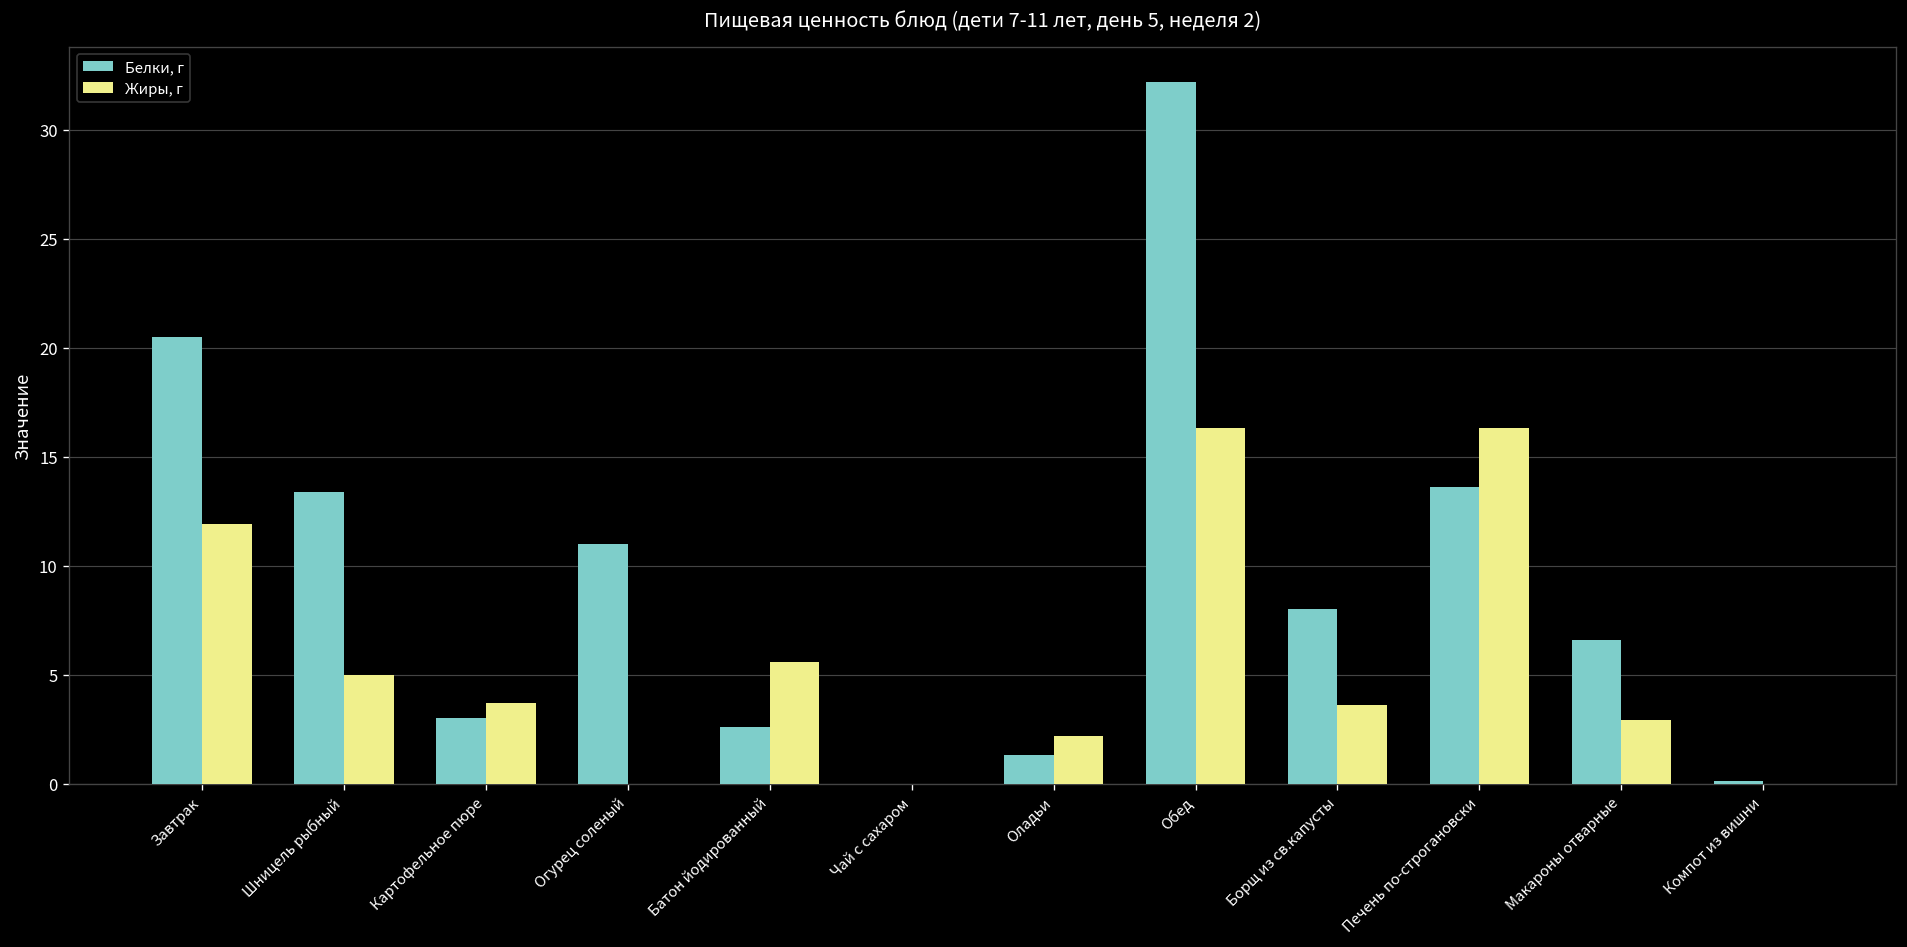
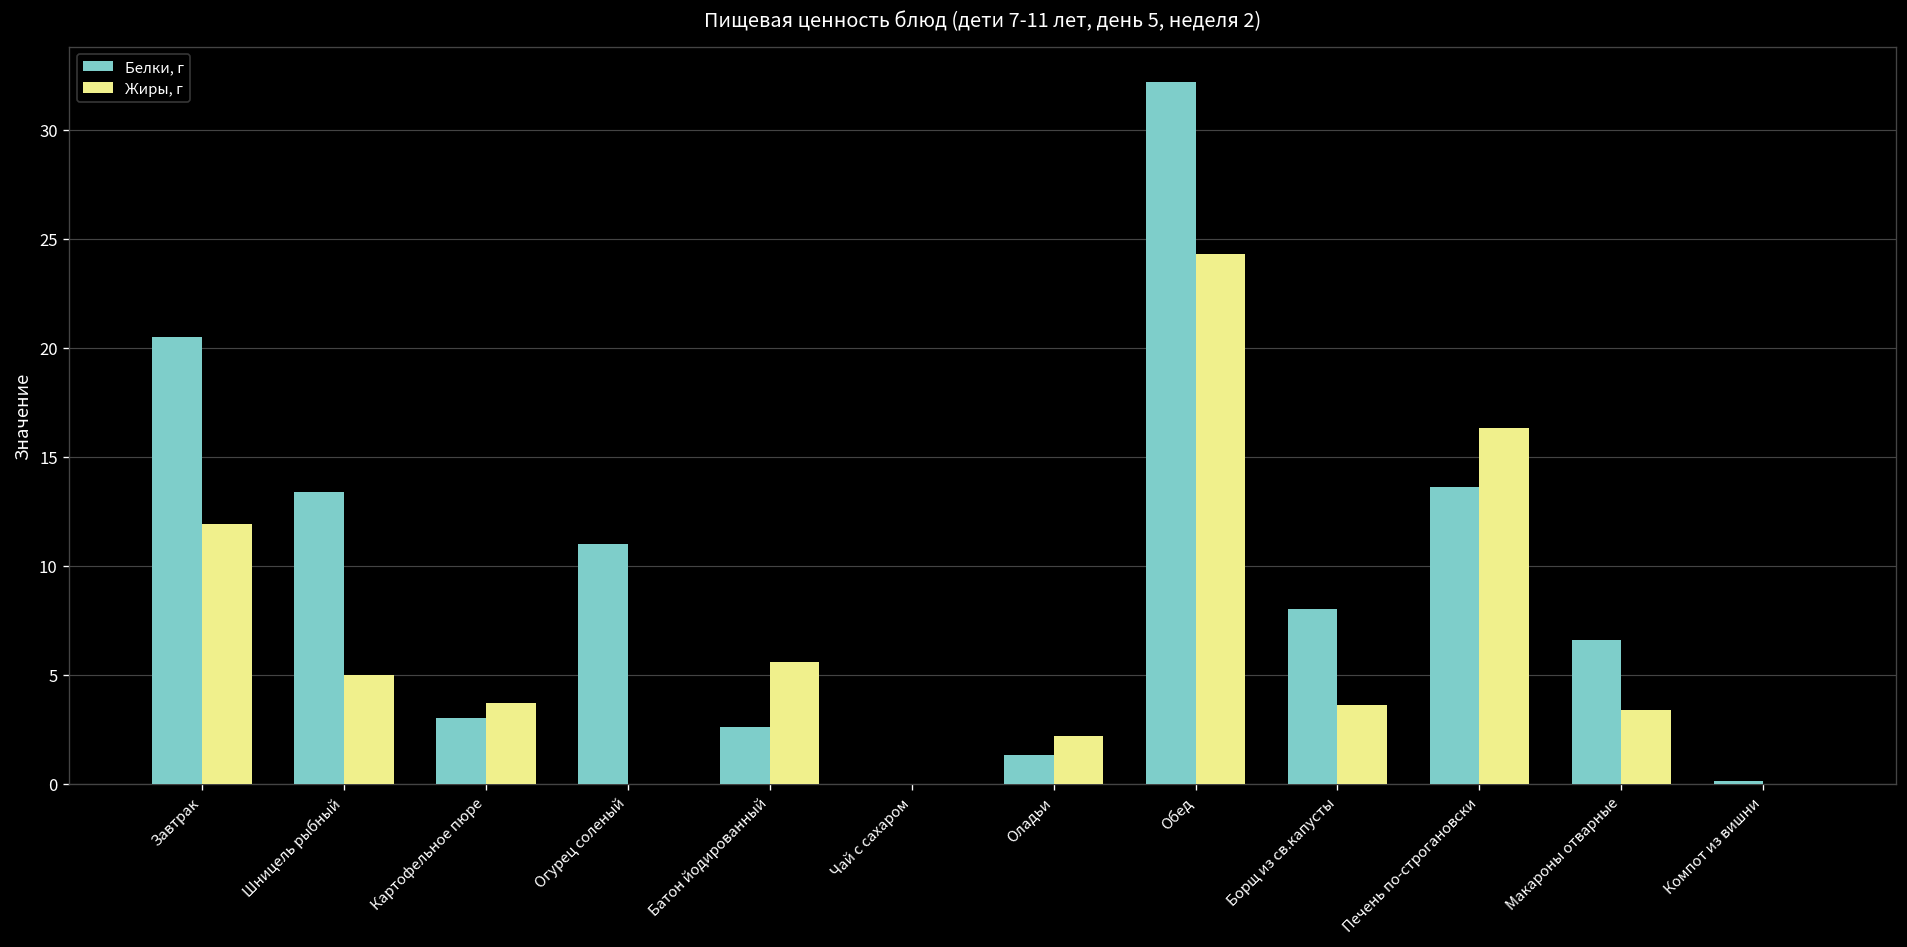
Жиры, г, Обед: 16.3 -> 24.3
Жиры, г, Макароны отварные: 2.9 -> 3.4
